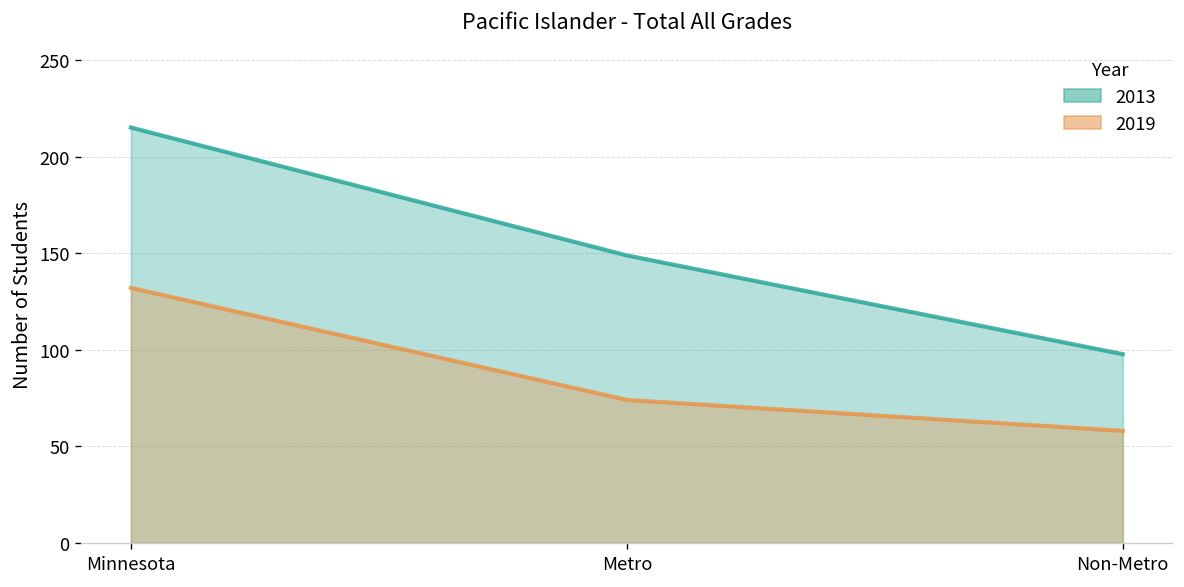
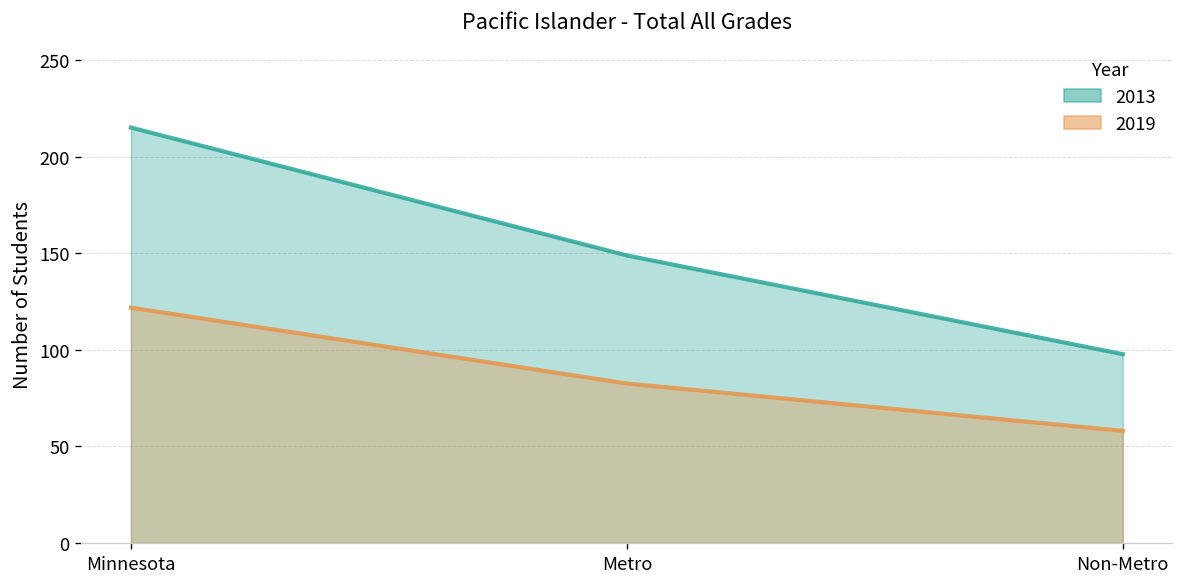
2019, Minnesota: 132 -> 122
2019, Metro: 74 -> 83
